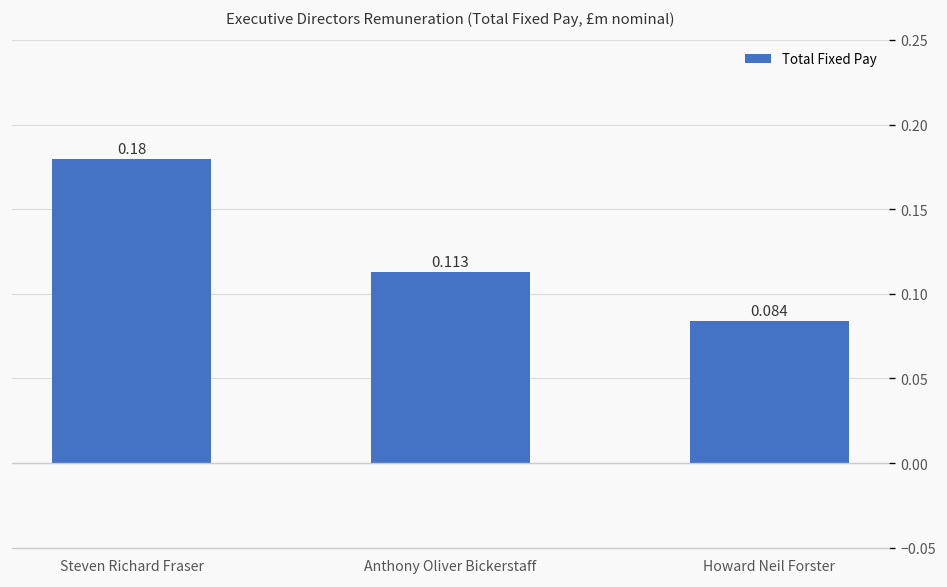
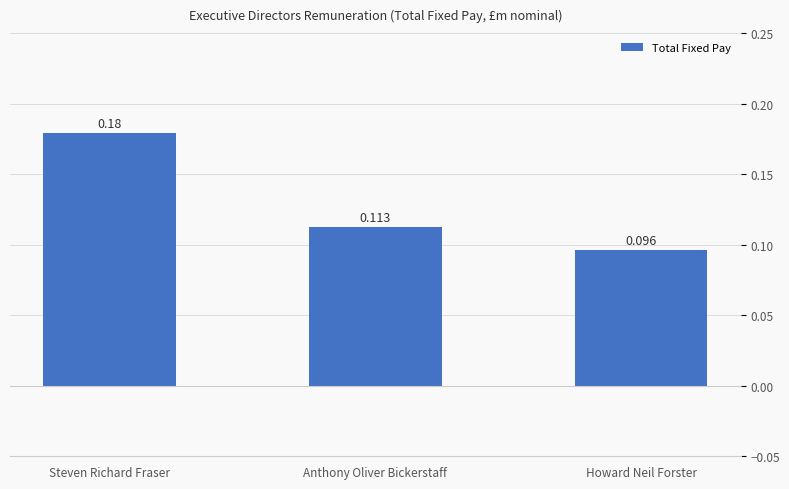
Howard Neil Forster: 0.084 -> 0.096
